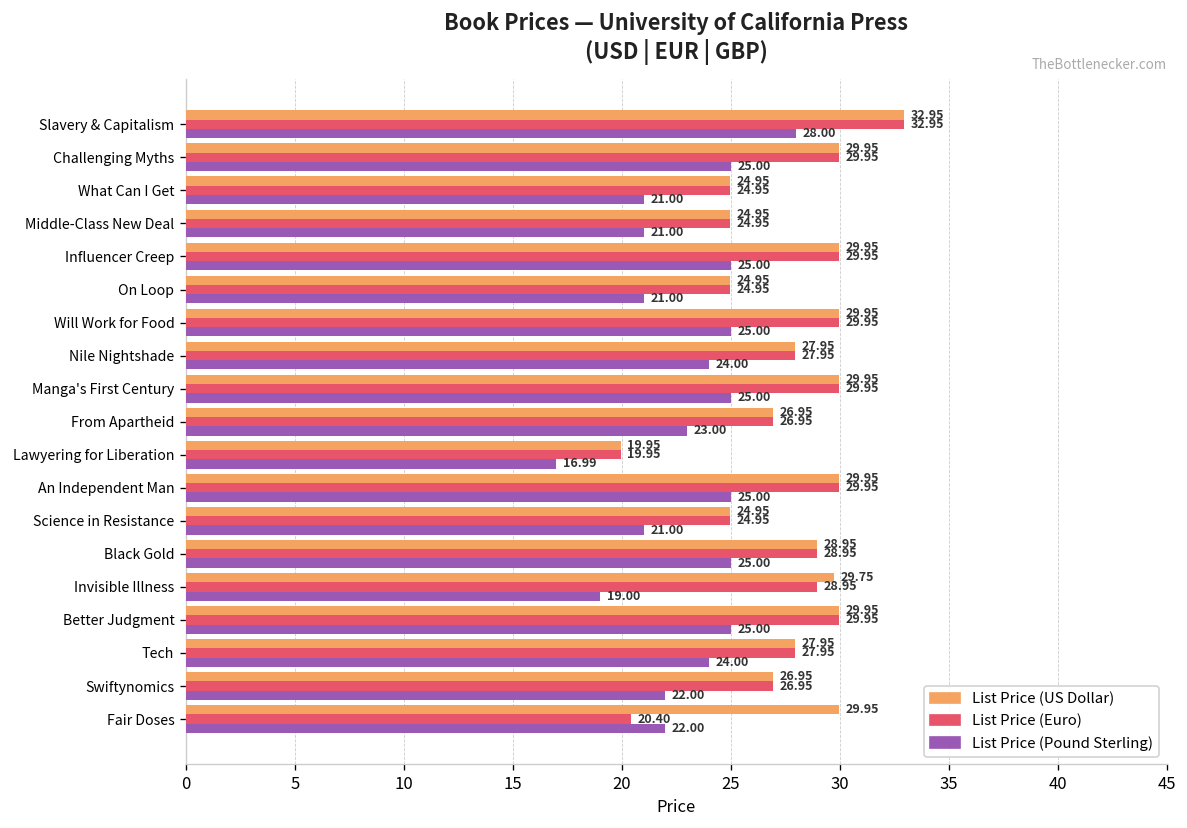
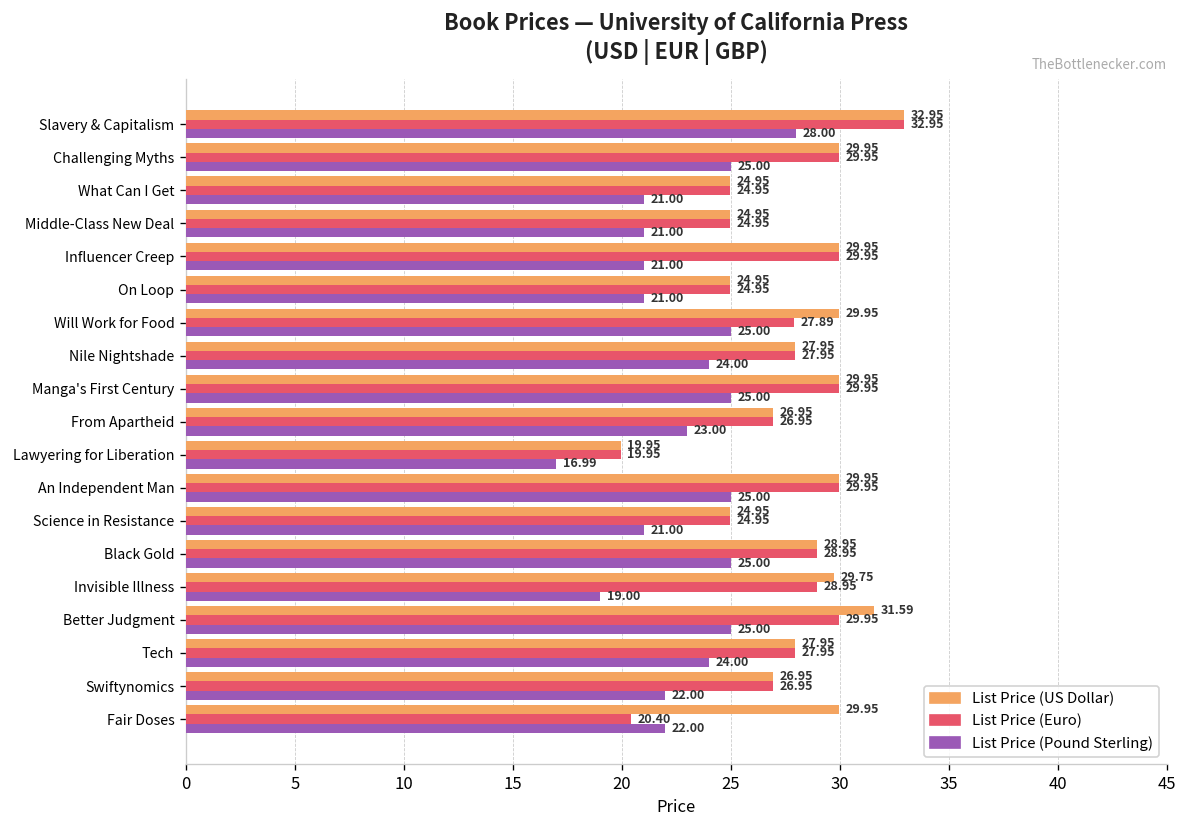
List Price (Pound Sterling), Influencer Creep: 25.00 -> 21.00
List Price (Euro), Will Work for Food: 29.95 -> 27.89
List Price (US Dollar), Better Judgment: 29.95 -> 31.59
